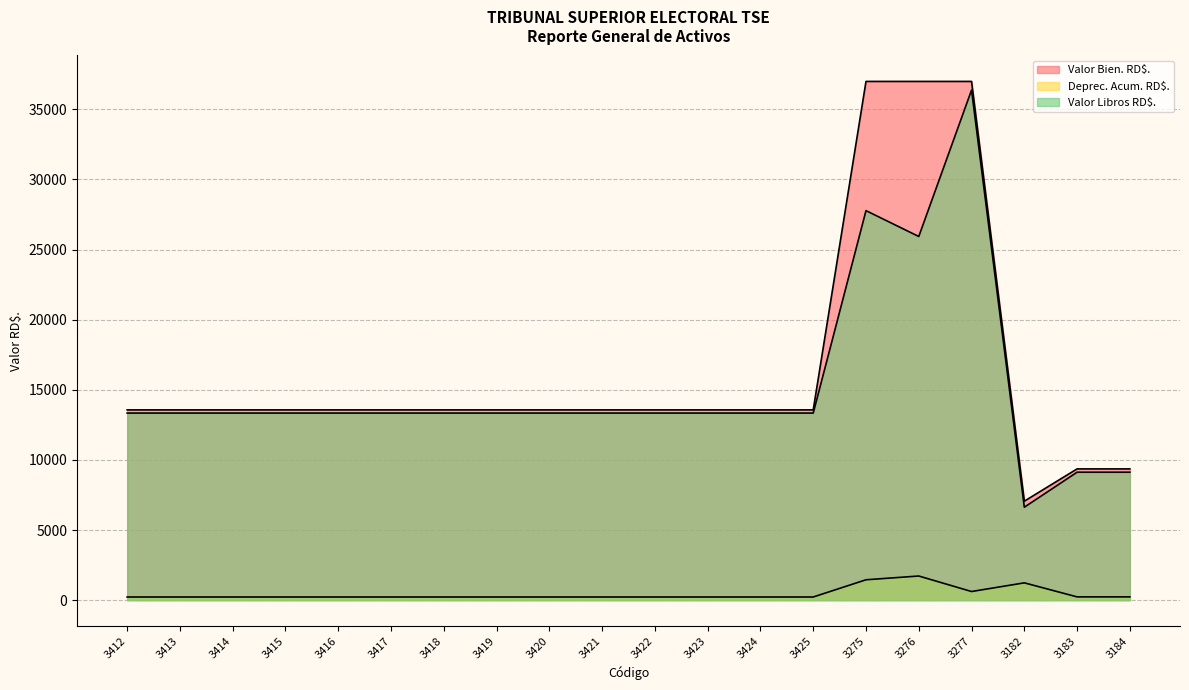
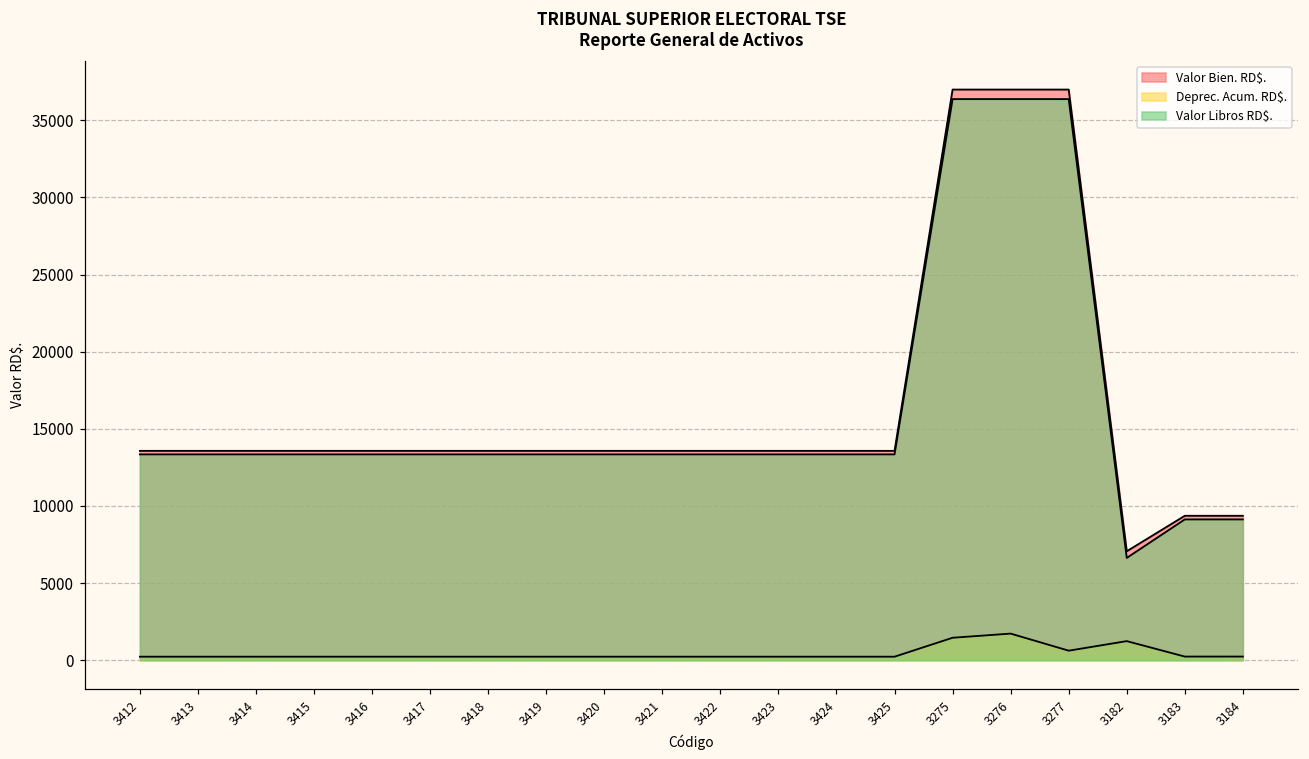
Valor Libros RD$., 3275: 27800 -> 36400
Valor Libros RD$., 3276: 25900 -> 36400
